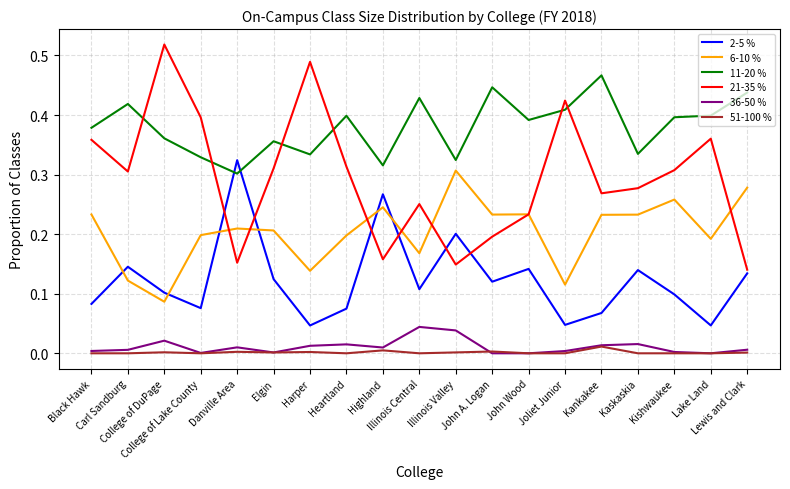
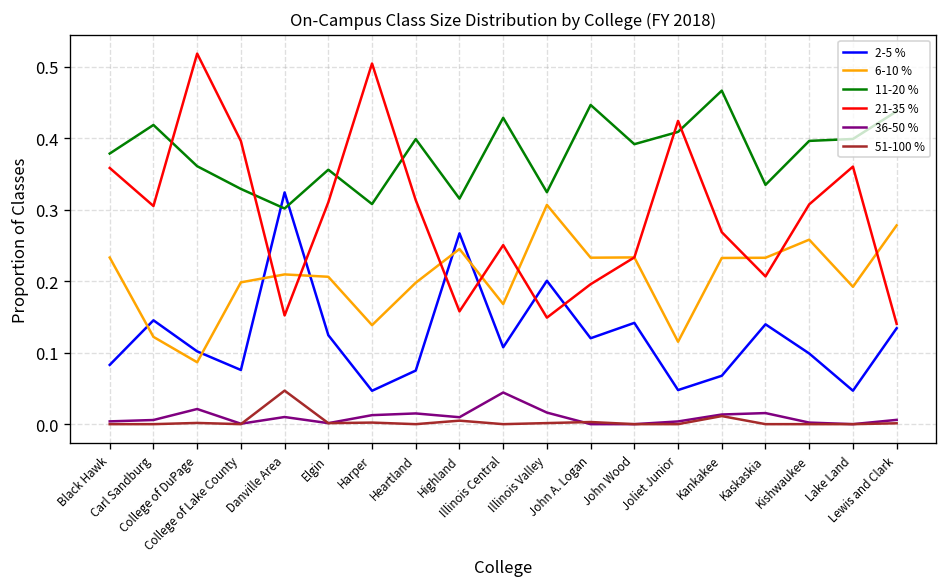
51-100 %, Danville Area: 0.00 -> 0.05
11-20 %, Harper: 0.33 -> 0.31
21-35 %, Harper: 0.49 -> 0.50
36-50 %, Illinois Valley: 0.04 -> 0.02
21-35 %, Kaskaskia: 0.28 -> 0.21
